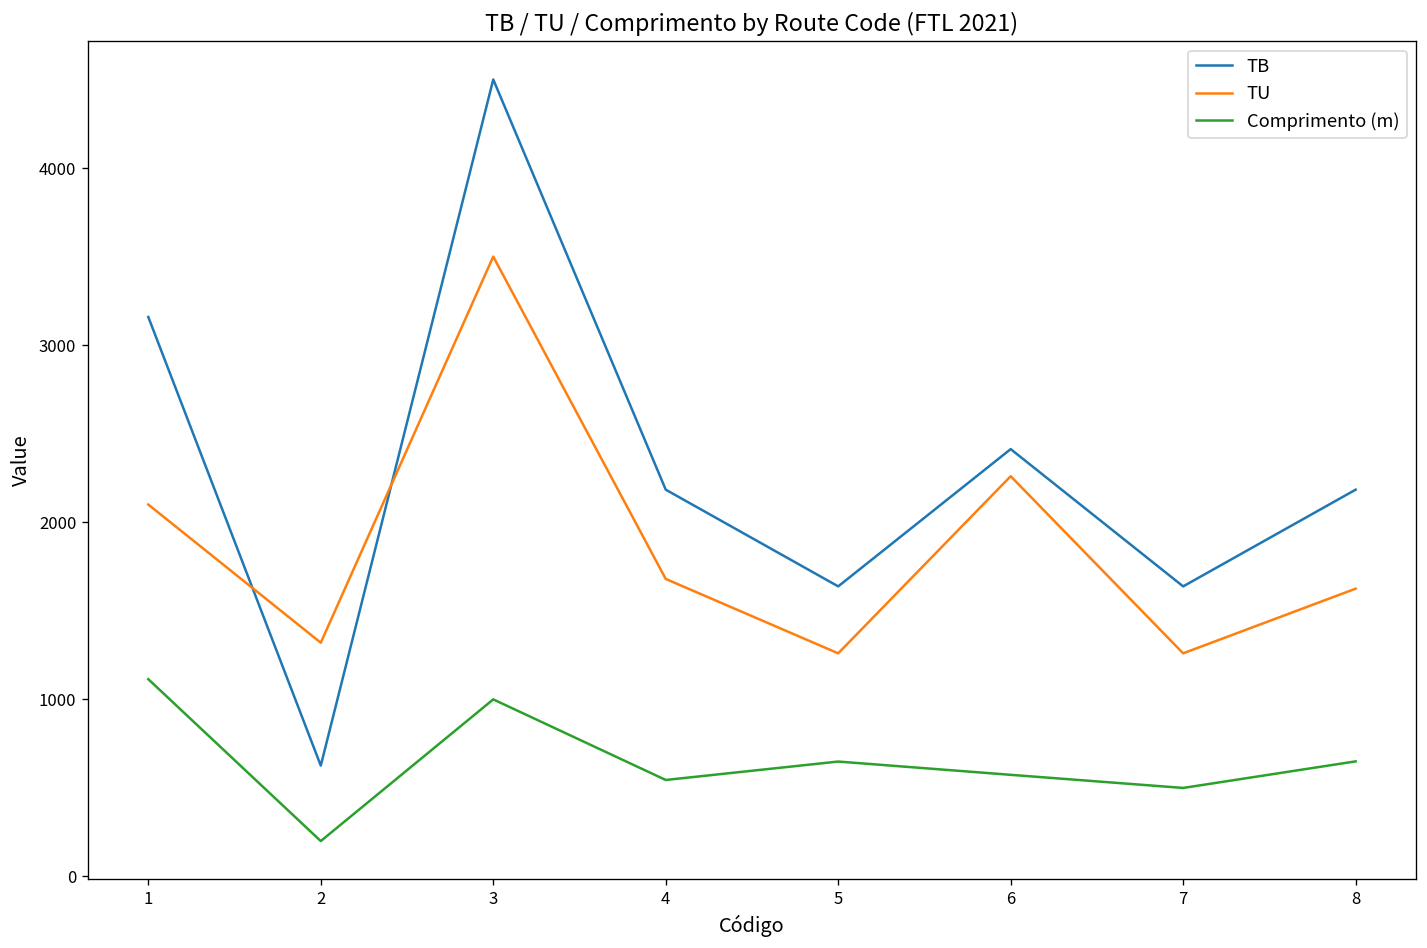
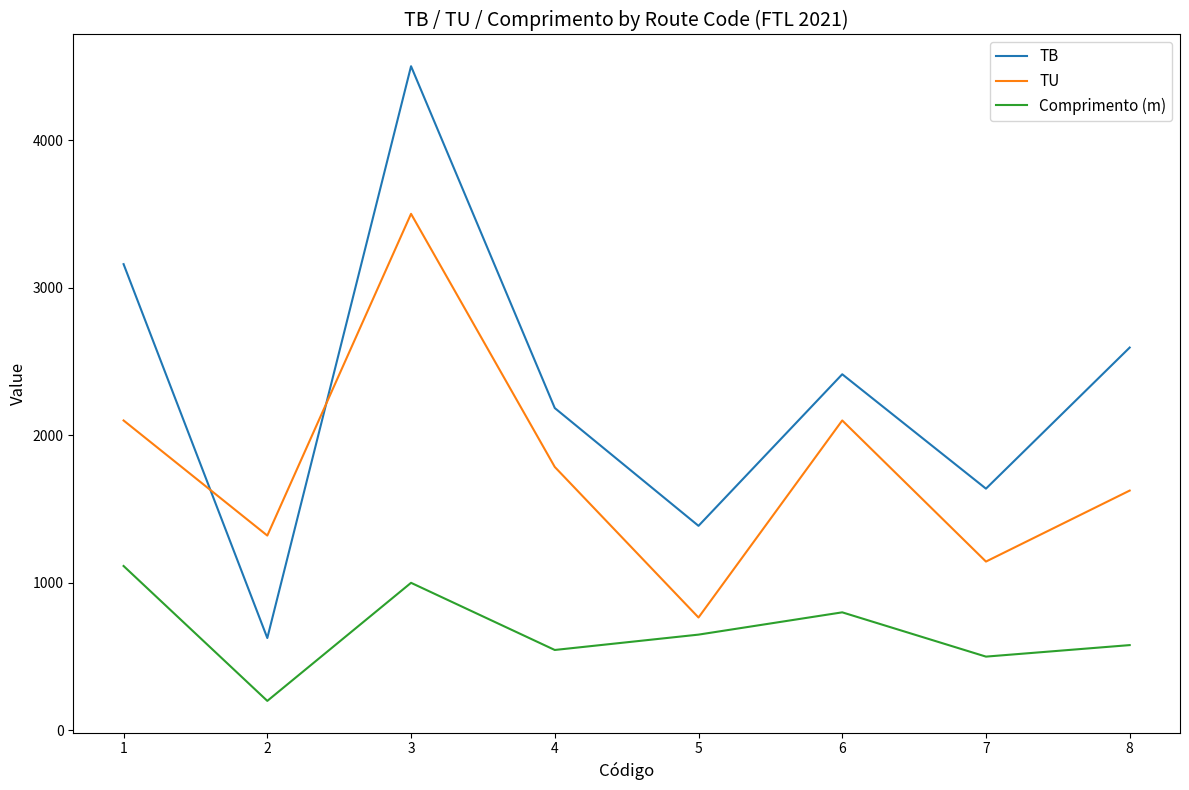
TU, 4: 1680 -> 1790
TB, 5: 1640 -> 1390
TU, 5: 1260 -> 770
TU, 6: 2260 -> 2100
Comprimento (m), 6: 570 -> 800
TU, 7: 1260 -> 1140
TB, 8: 2180 -> 2590
Comprimento (m), 8: 650 -> 580
